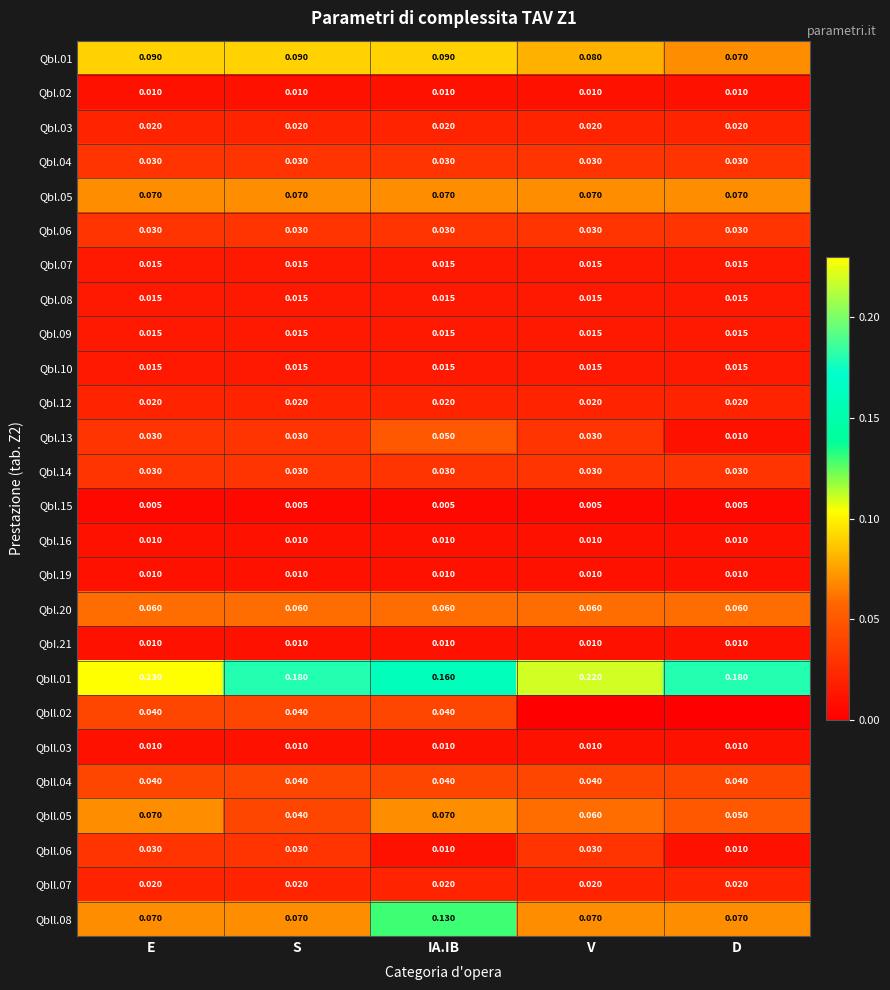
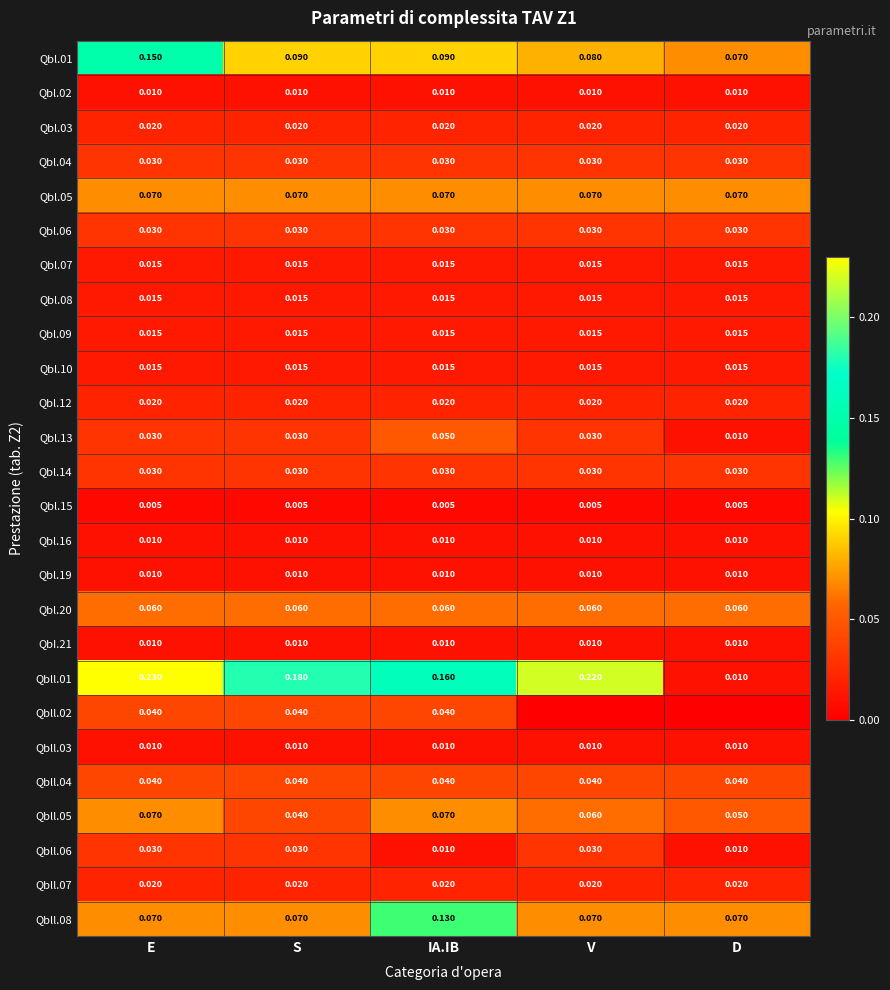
Qbl.01, E: 0.090 -> 0.150
Qbll.01, D: 0.180 -> 0.010
